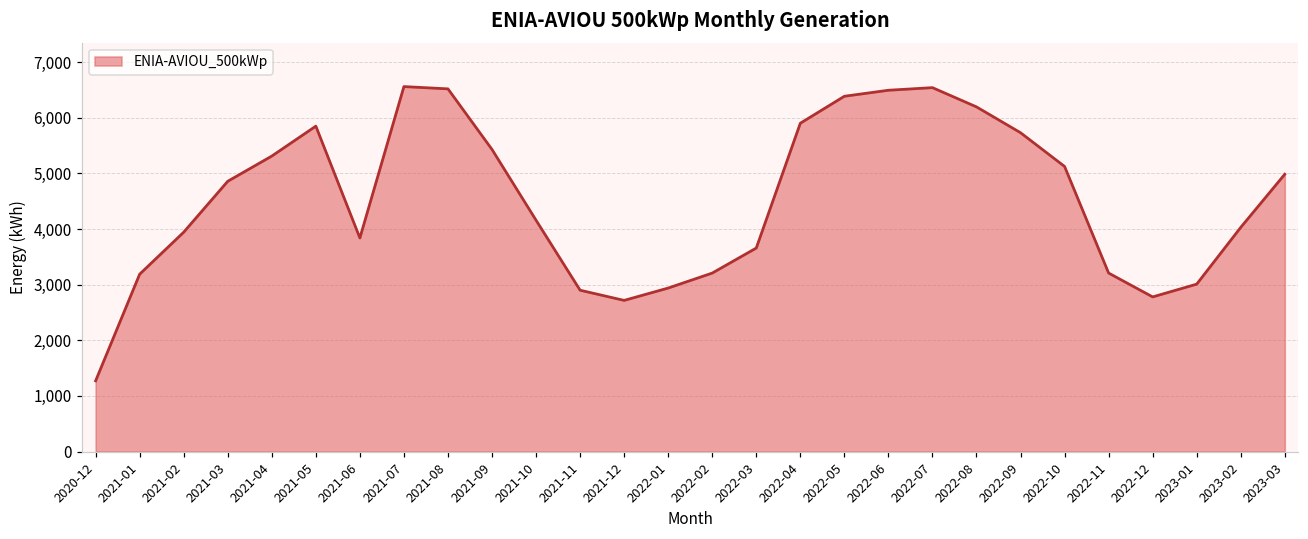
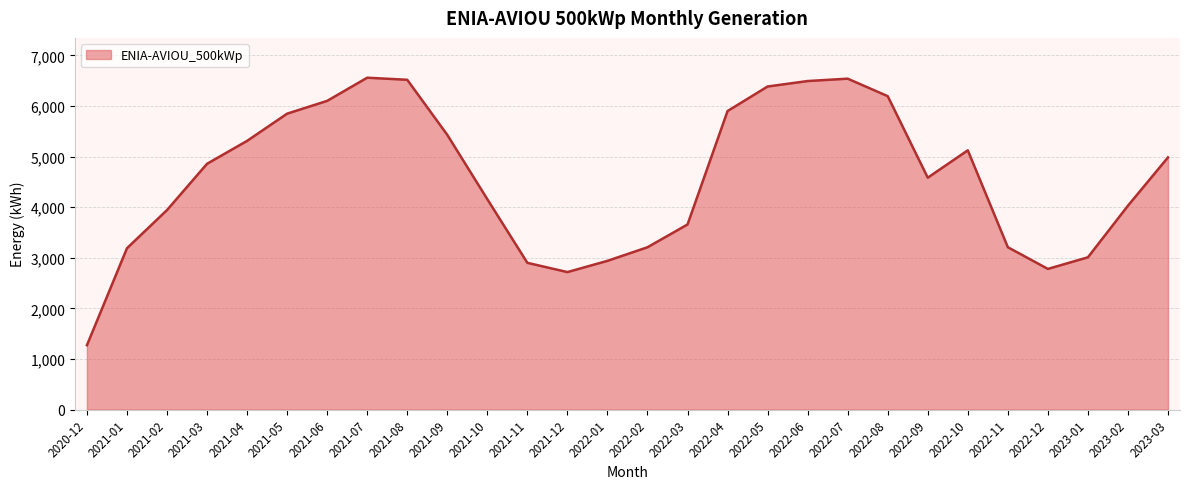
2021-06: 3,800 -> 6,100
2022-09: 5,700 -> 4,600
